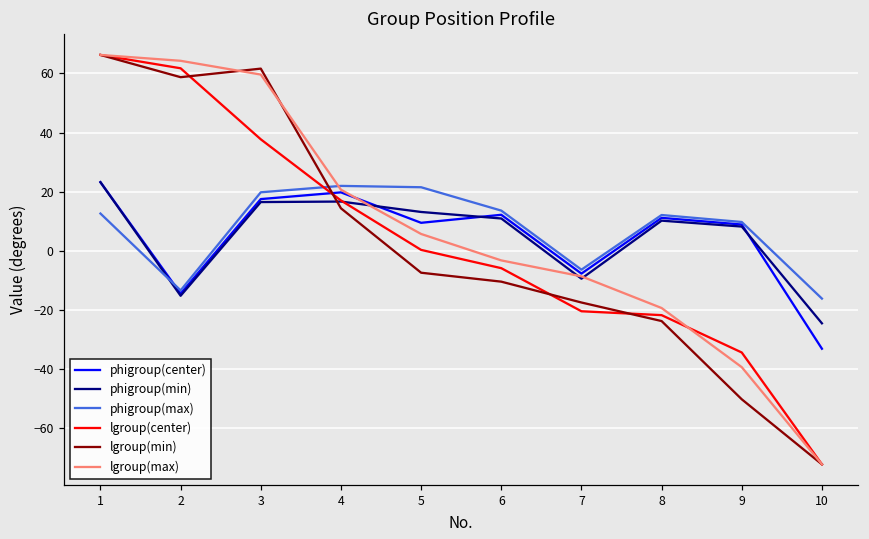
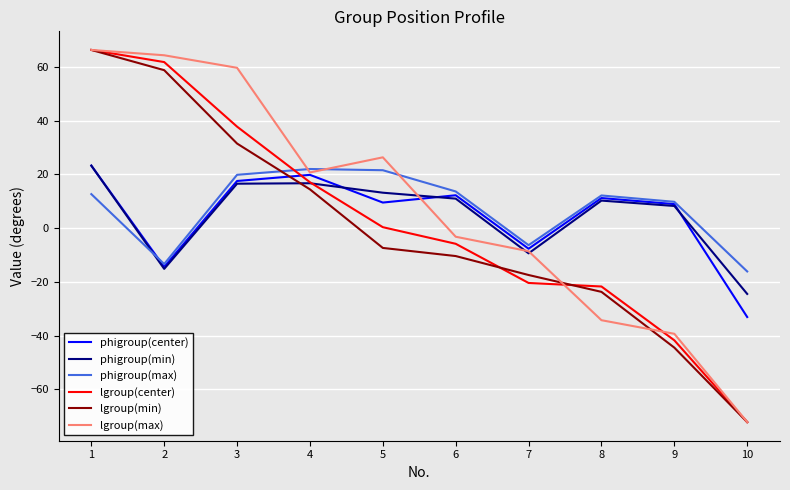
lgroup(min), 3: 62 -> 31
lgroup(max), 5: 6 -> 26
lgroup(max), 8: -19 -> -34
lgroup(center), 9: -34 -> -42
lgroup(min), 9: -50 -> -45
